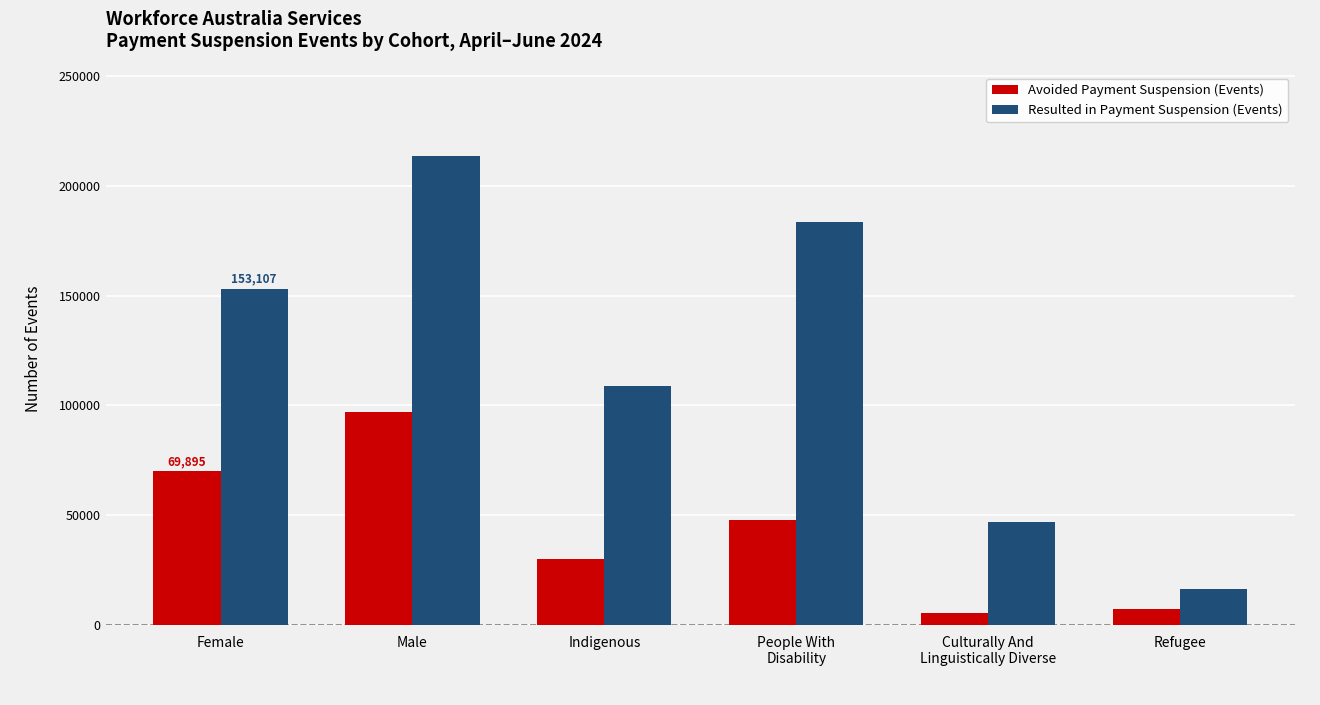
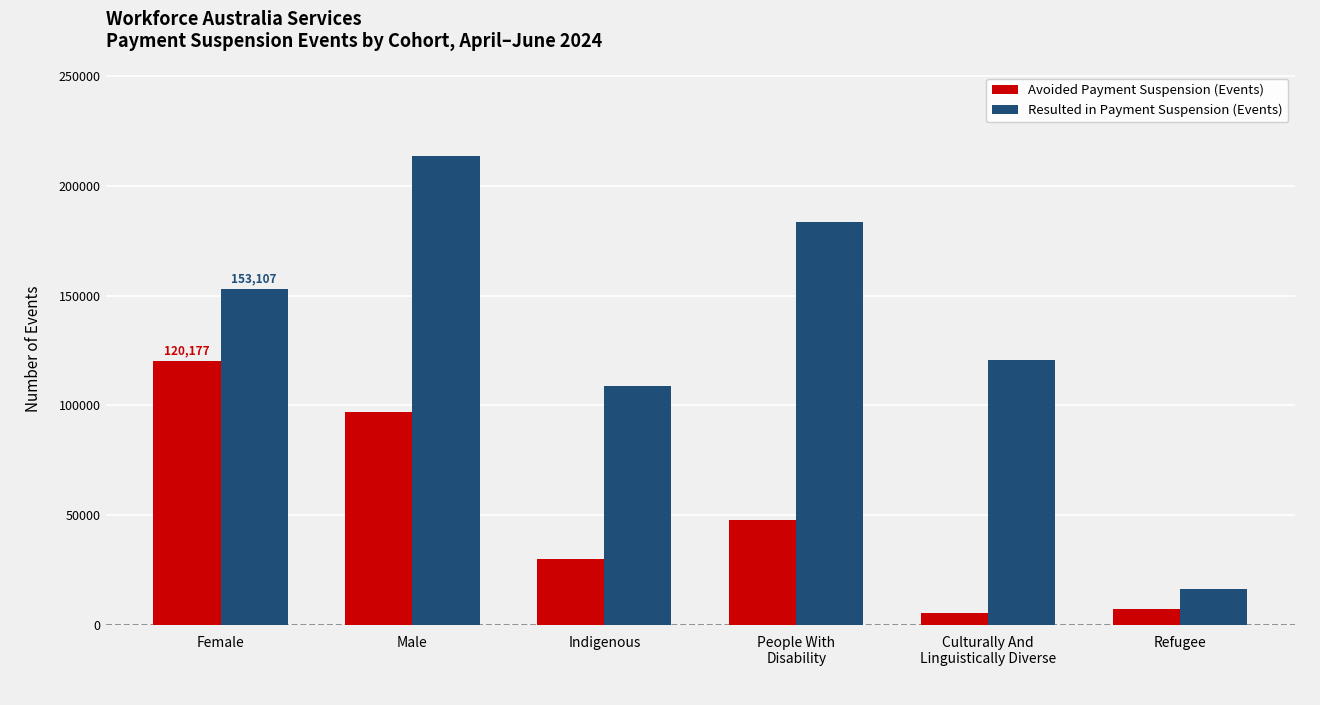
Avoided Payment Suspension (Events), Female: 69,895 -> 120,177
Resulted in Payment Suspension (Events), Culturally And Linguistically Diverse: 47000 -> 121000
